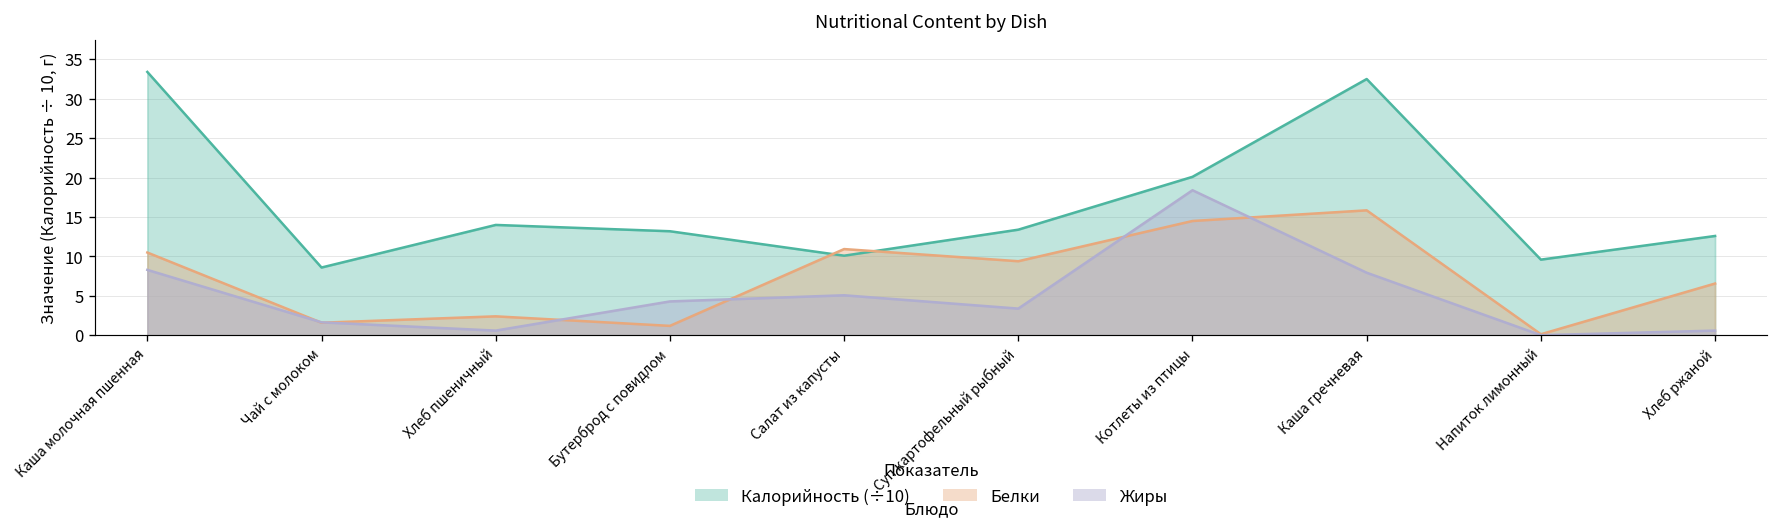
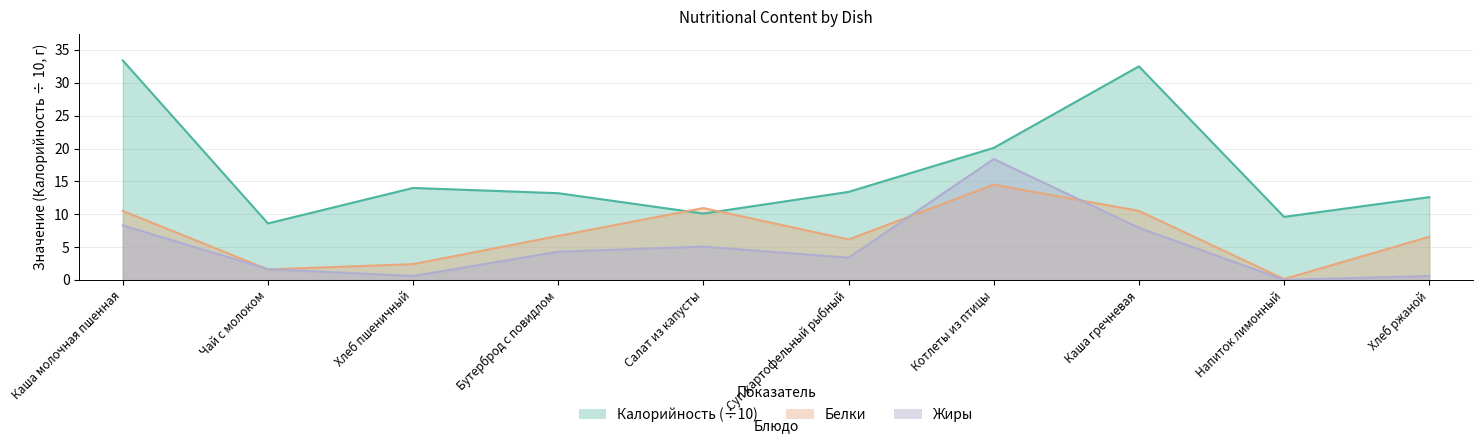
Белки, Бутерброд с повидлом: 1 -> 7
Белки, Суп картофельный рыбный: 9 -> 6
Белки, Каша гречневая: 16 -> 11
